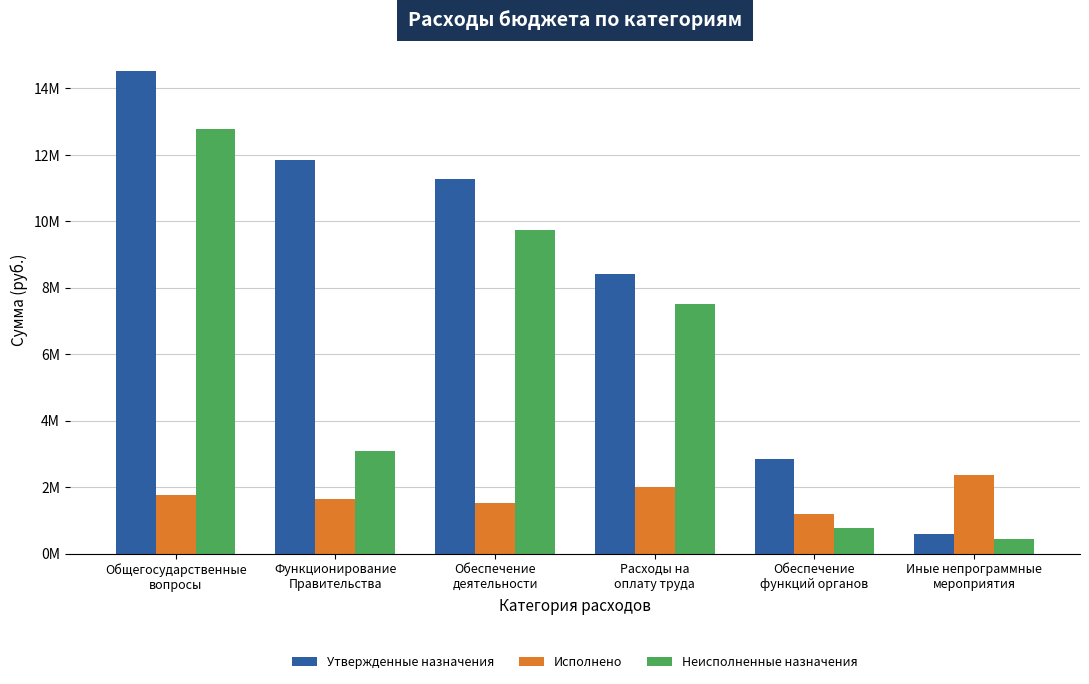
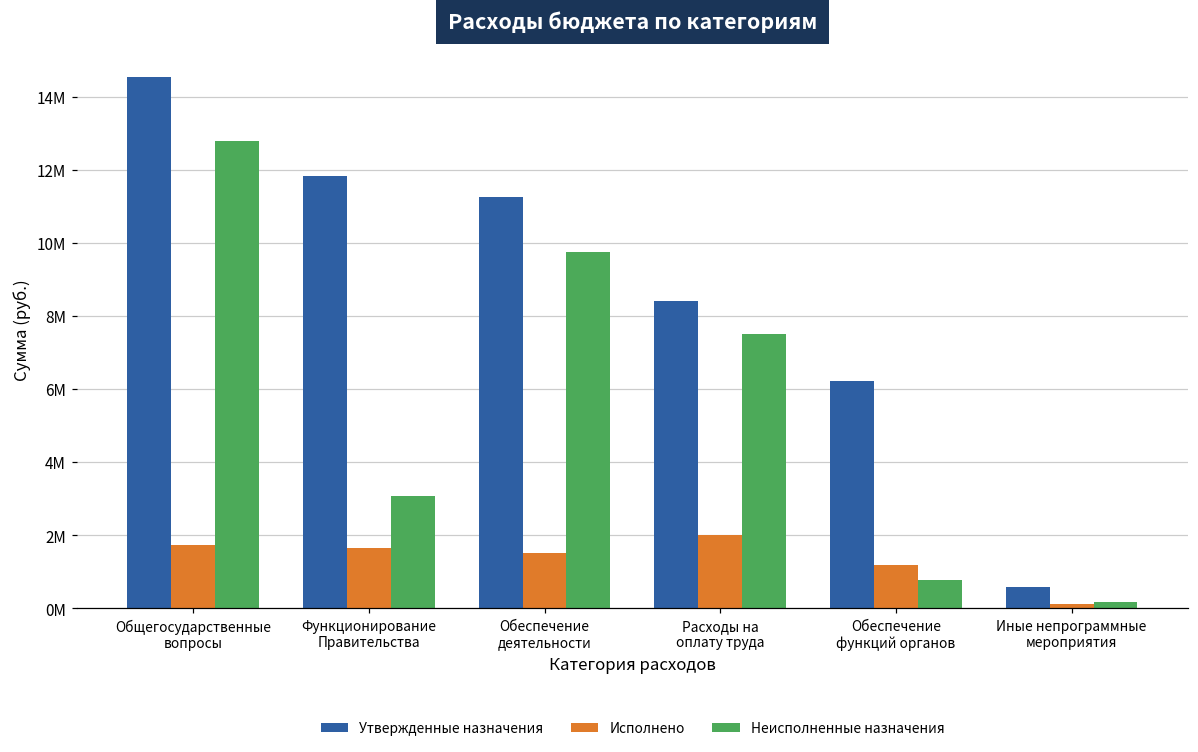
Утвержденные назначения, Обеспечение функций органов: 2900000 -> 6200000
Исполнено, Иные непрограммные мероприятия: 2400000 -> 100000
Неисполненные назначения, Иные непрограммные мероприятия: 400000 -> 200000
